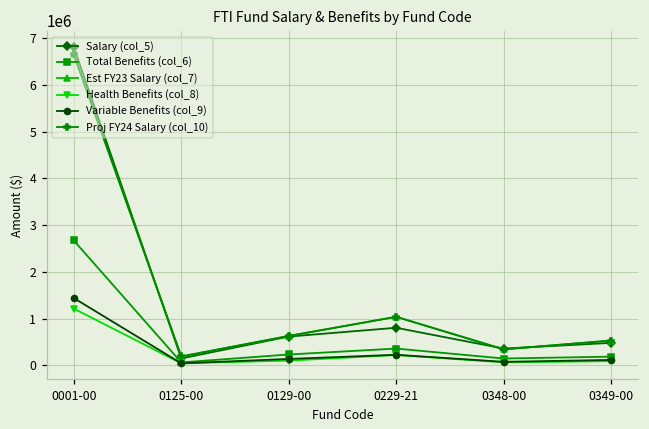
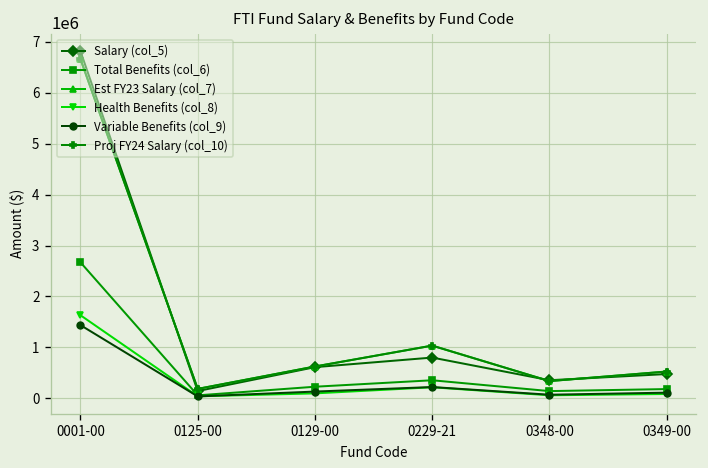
Health Benefits (col_8), 0001-00: 1200000 -> 1600000
